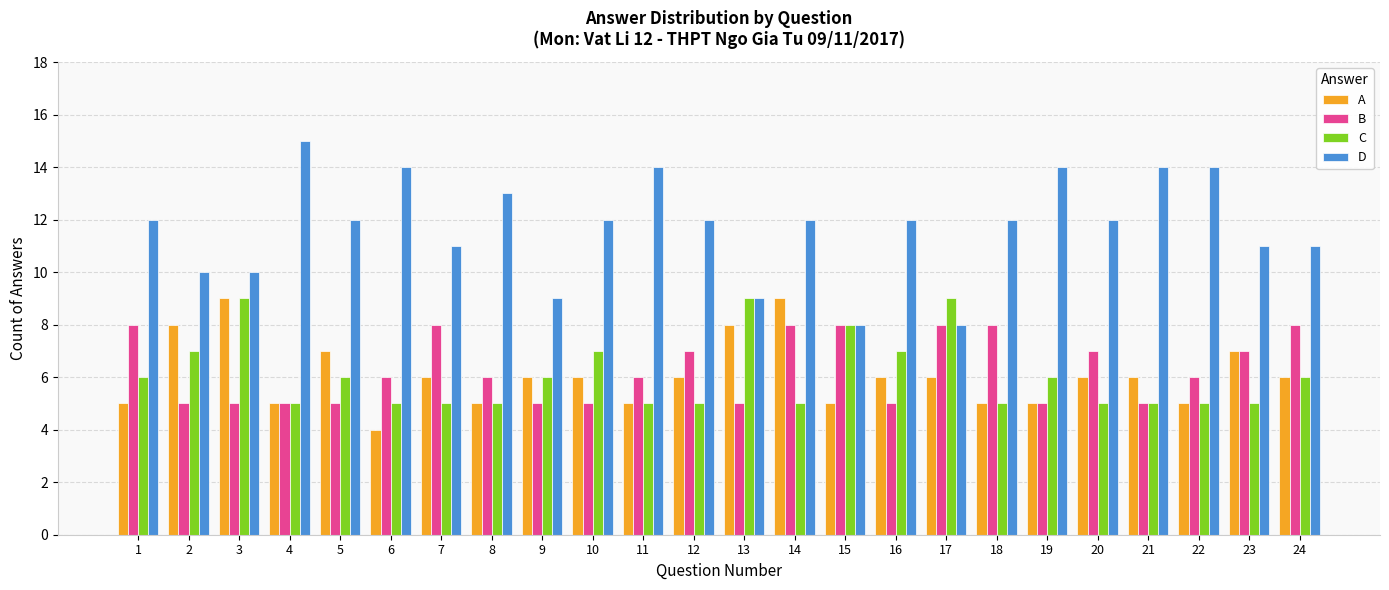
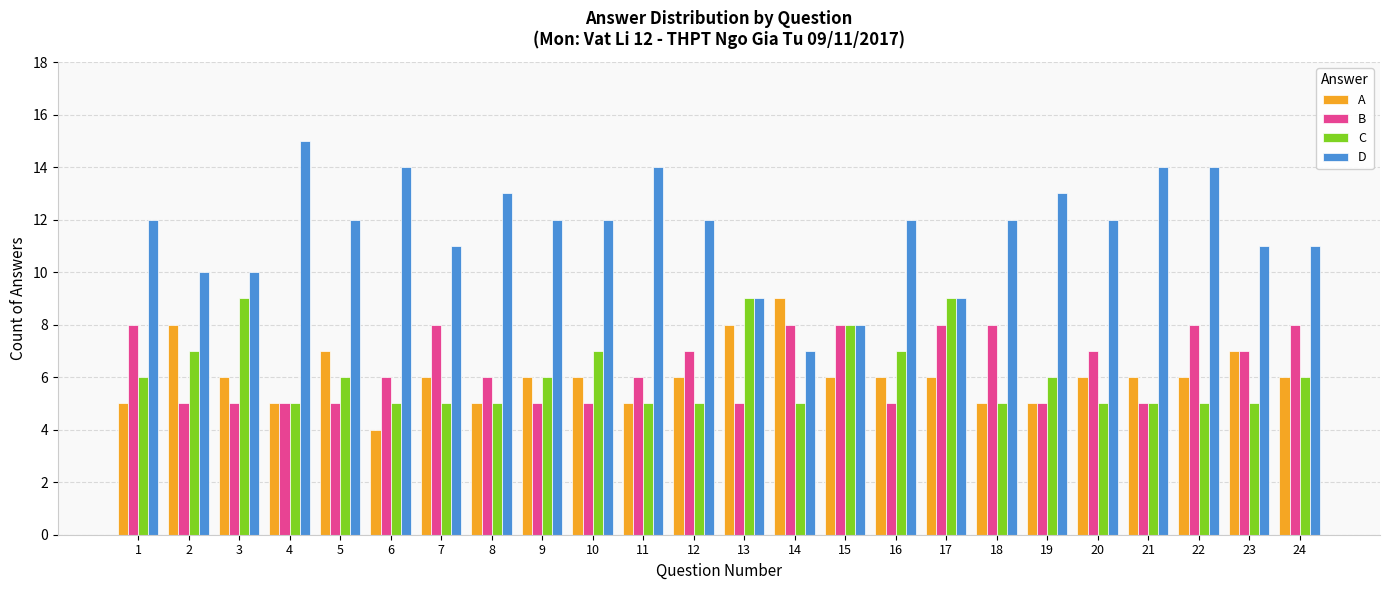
A, 3: 9 -> 6
D, 9: 9 -> 12
D, 14: 12 -> 7
A, 15: 5 -> 6
D, 17: 8 -> 9
D, 19: 14 -> 13
A, 22: 5 -> 6
B, 22: 6 -> 8
